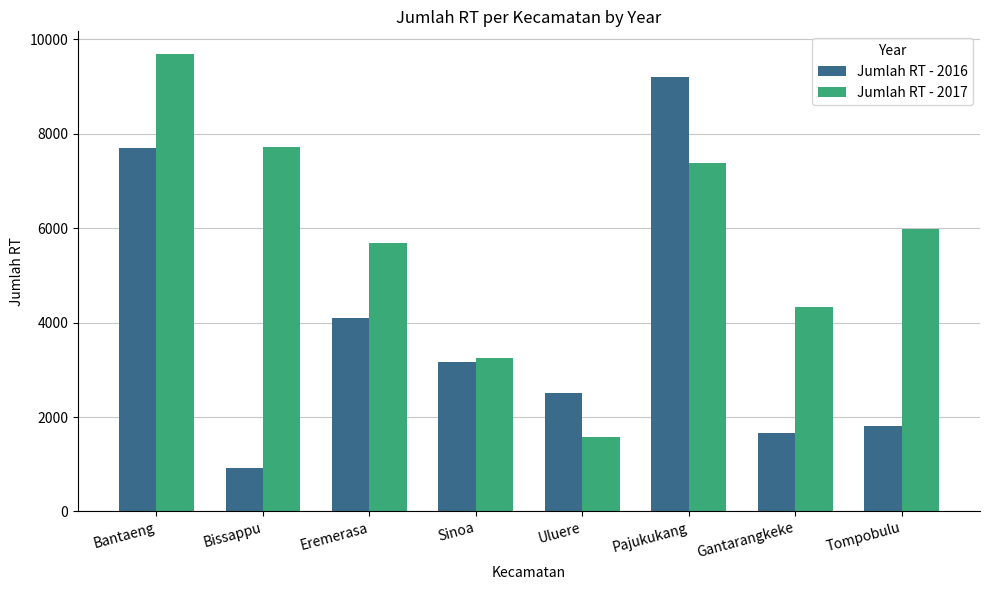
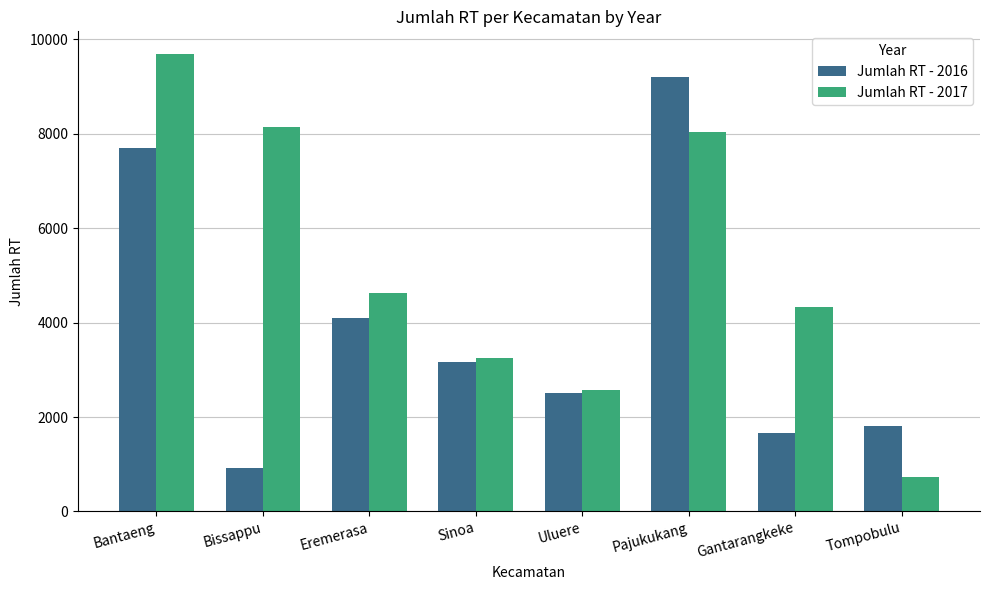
Jumlah RT - 2017, Bissappu: 7700 -> 8100
Jumlah RT - 2017, Eremerasa: 5700 -> 4600
Jumlah RT - 2017, Uluere: 1600 -> 2600
Jumlah RT - 2017, Pajukukang: 7400 -> 8000
Jumlah RT - 2017, Tompobulu: 6000 -> 700
